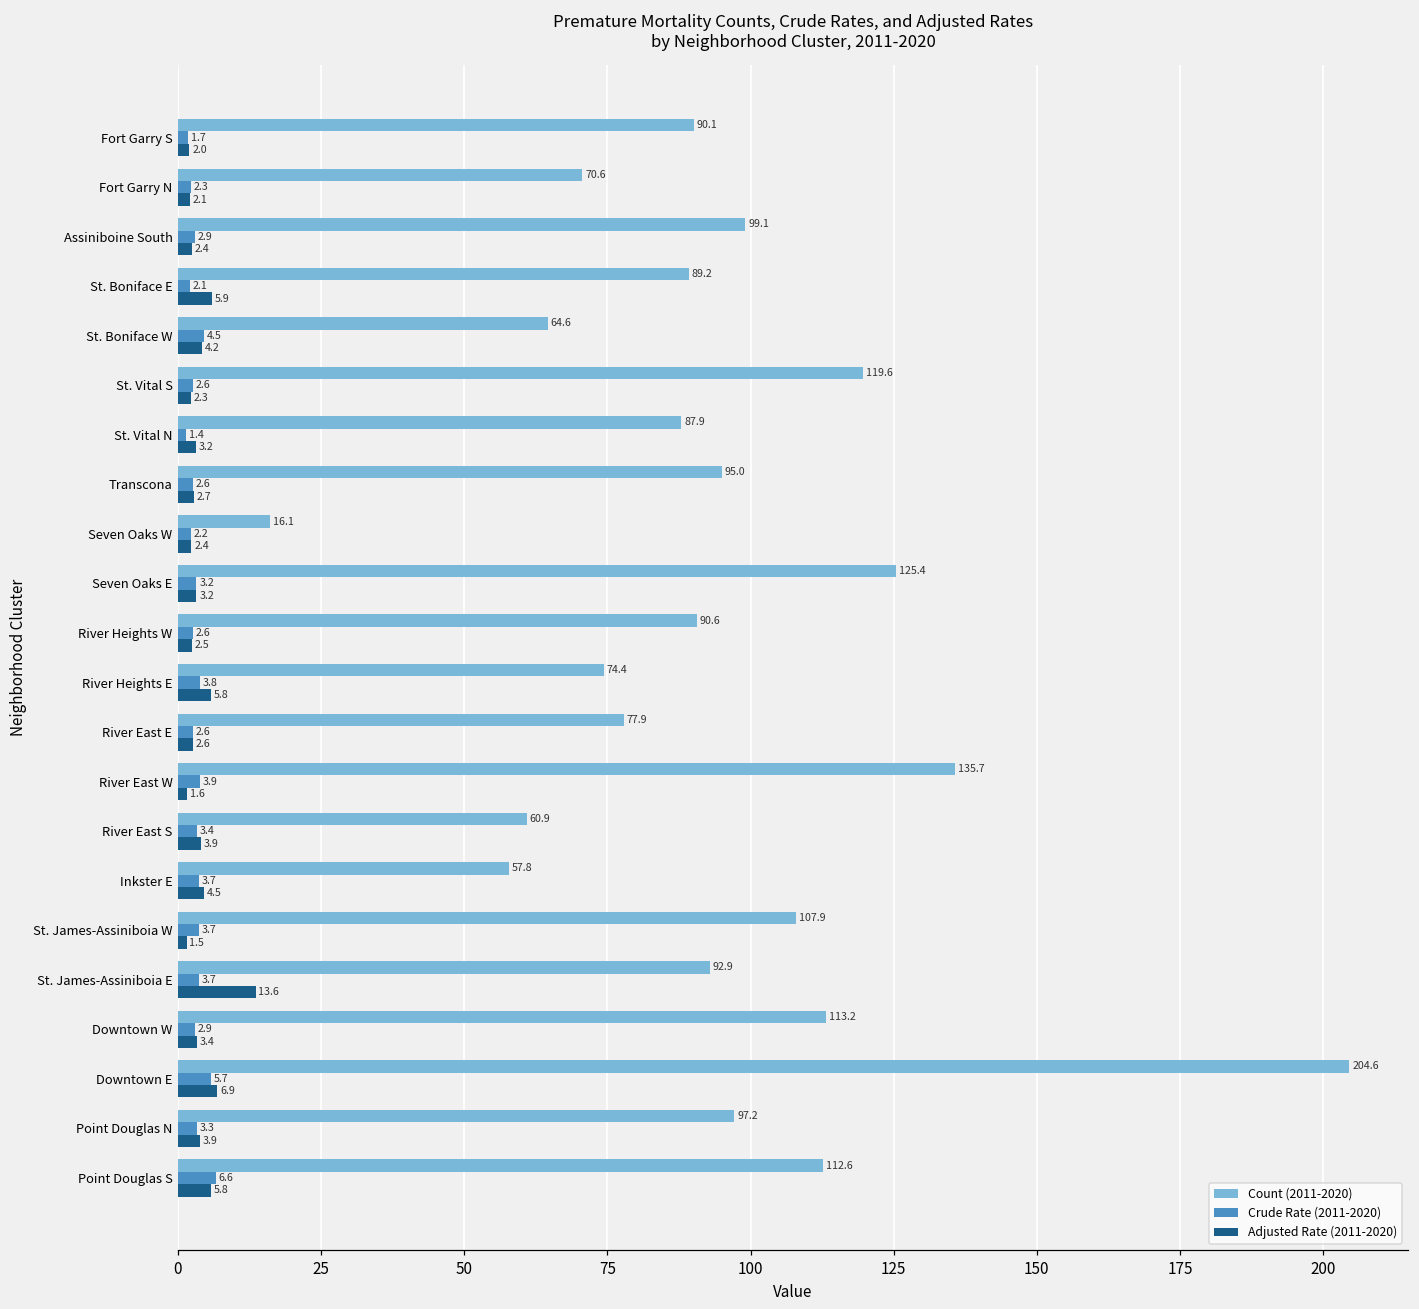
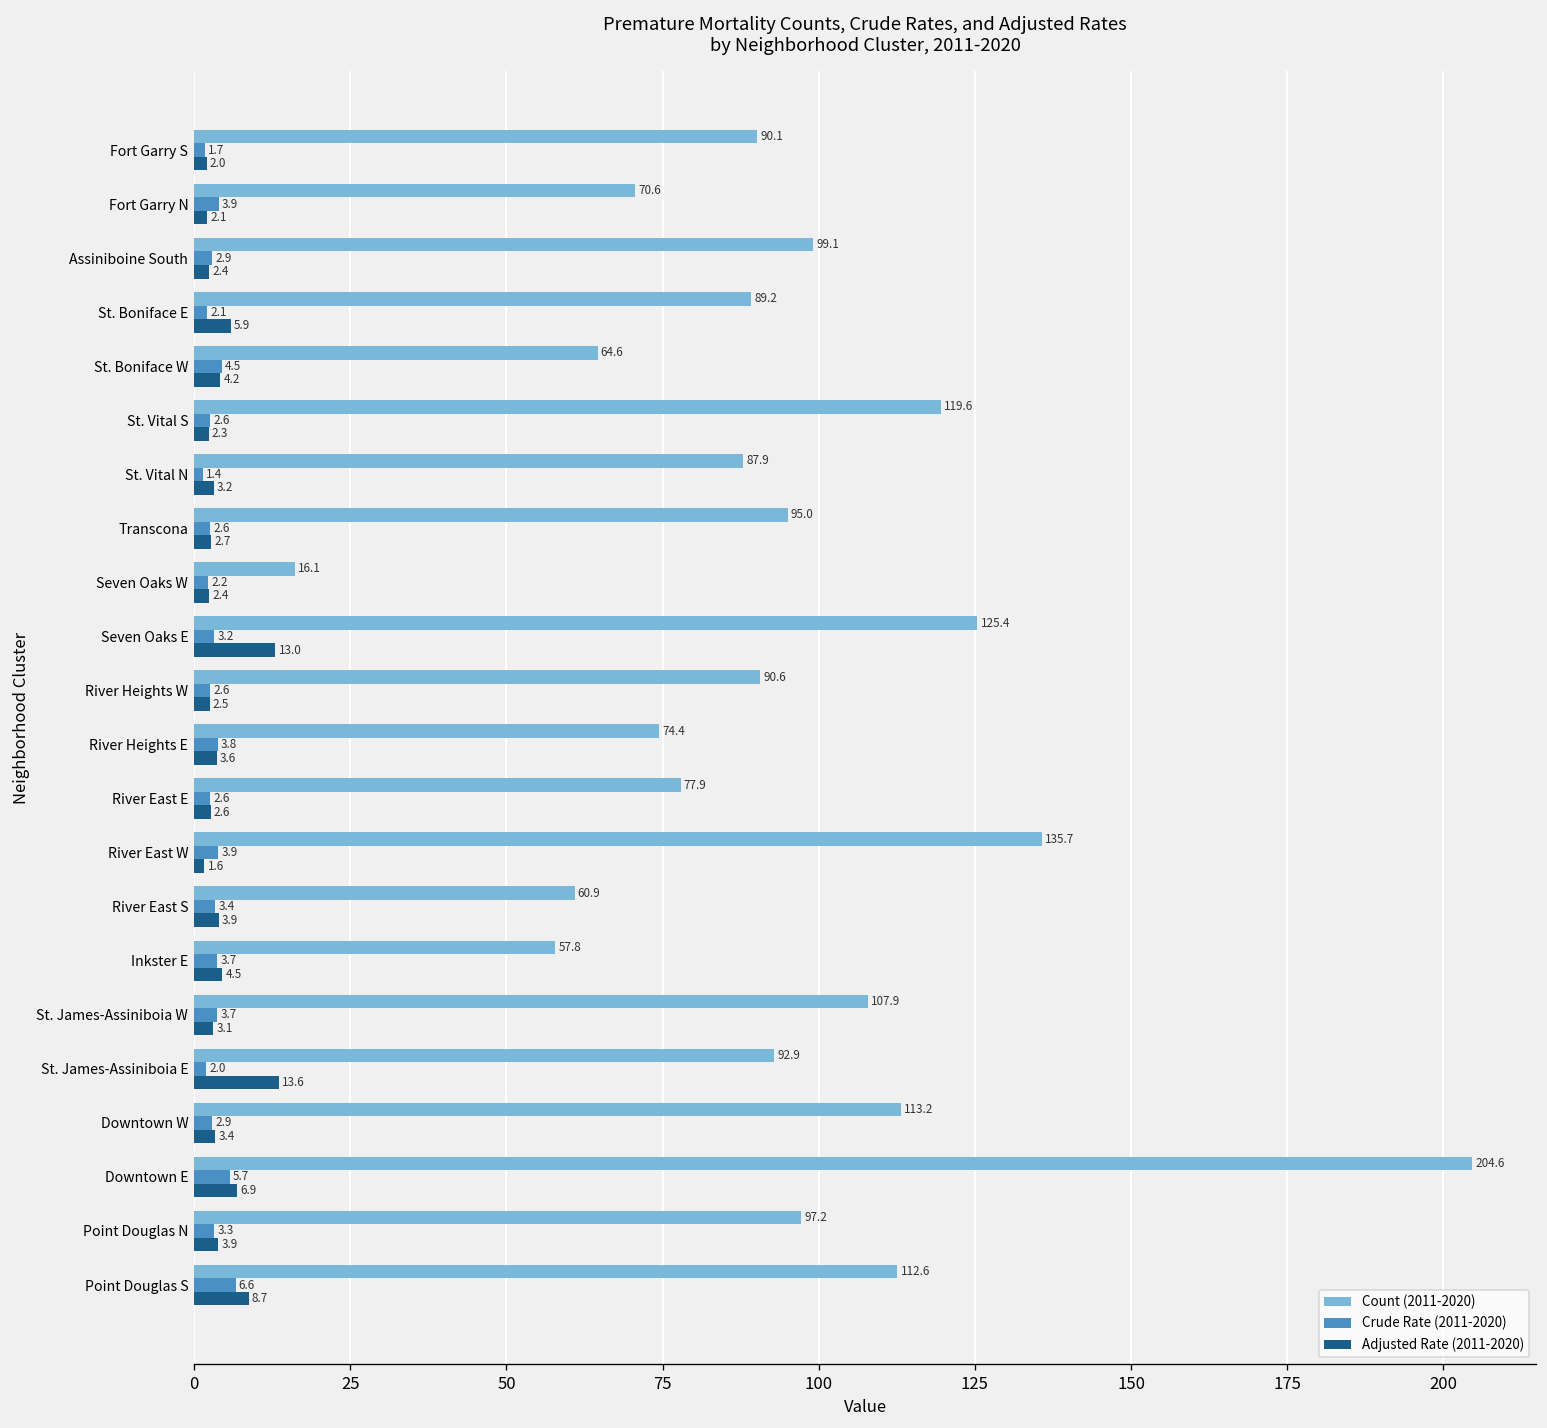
Crude Rate (2011-2020), Fort Garry N: 2.3 -> 3.9
Adjusted Rate (2011-2020), Seven Oaks E: 3.2 -> 13.0
Adjusted Rate (2011-2020), River Heights E: 5.8 -> 3.6
Adjusted Rate (2011-2020), St. James-Assiniboia W: 1.5 -> 3.1
Crude Rate (2011-2020), St. James-Assiniboia E: 3.7 -> 2.0
Adjusted Rate (2011-2020), Point Douglas S: 5.8 -> 8.7
